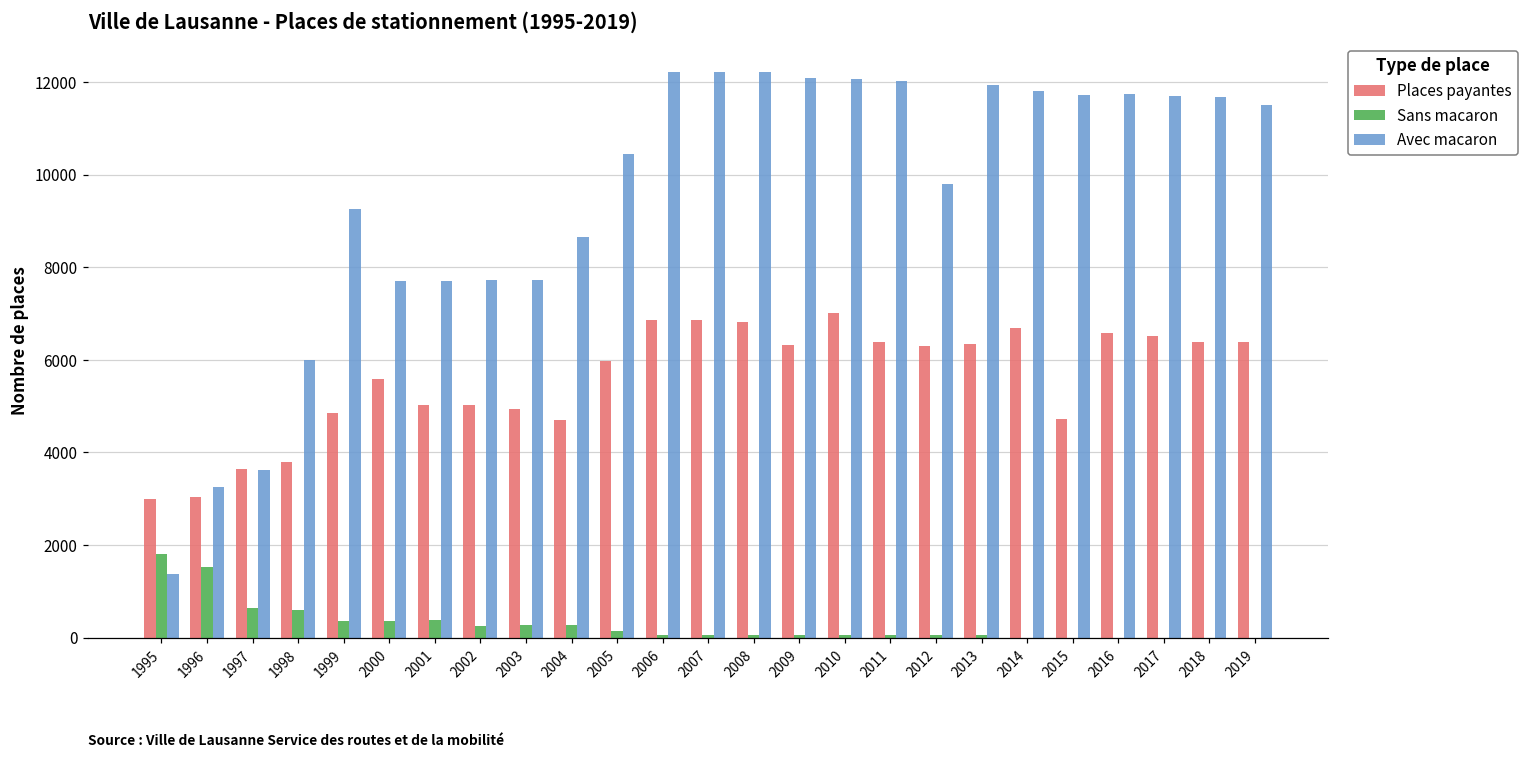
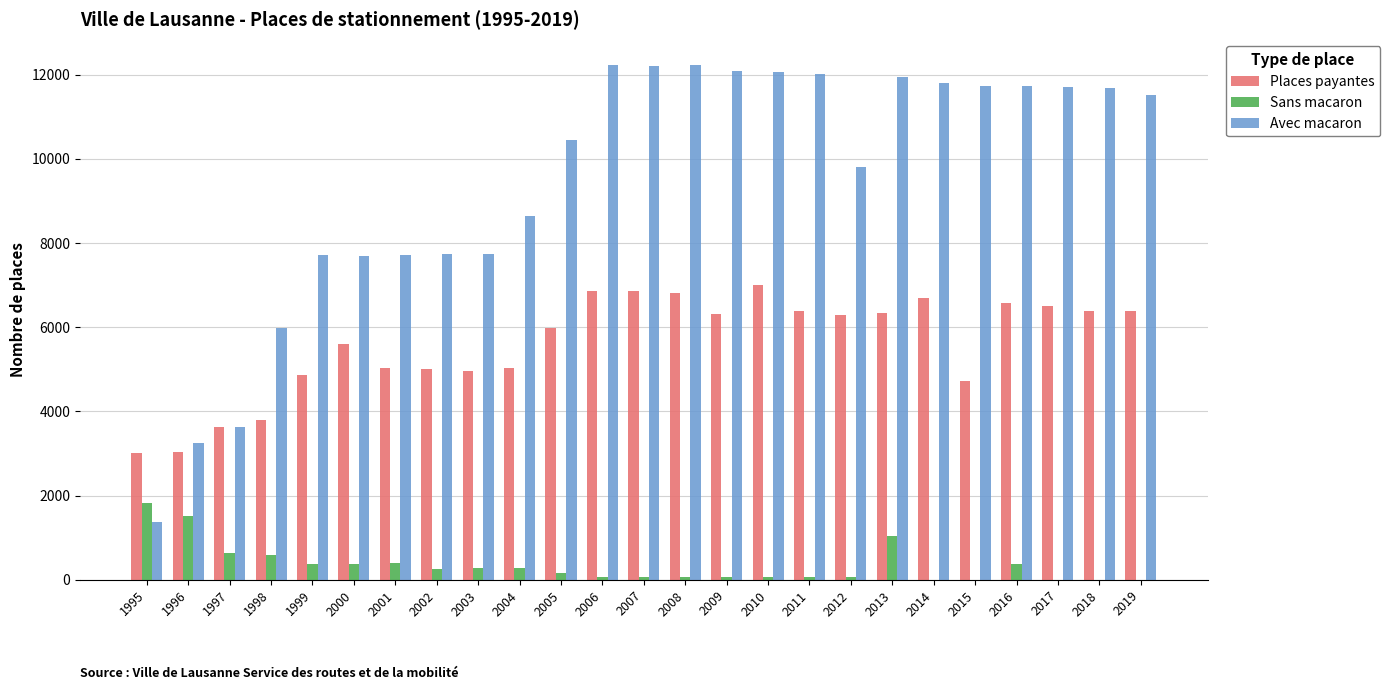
Avec macaron, 1999: 9300 -> 7700
Places payantes, 2004: 4700 -> 5000
Sans macaron, 2013: 100 -> 1000
Sans macaron, 2016: 0 -> 400
